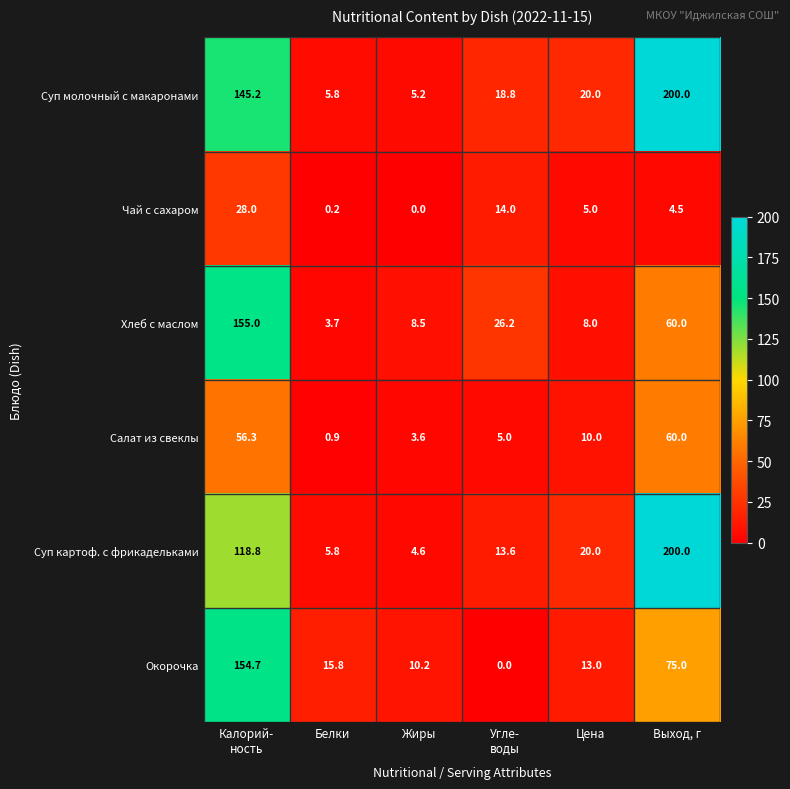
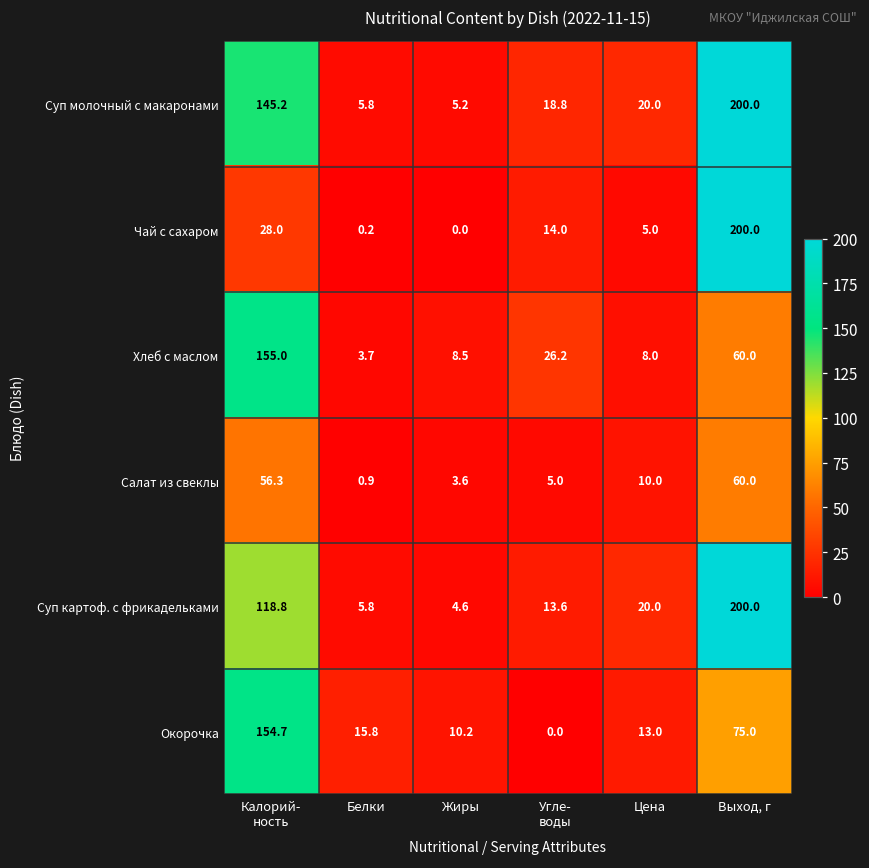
Чай с сахаром, Выход, г: 4.5 -> 200.0
